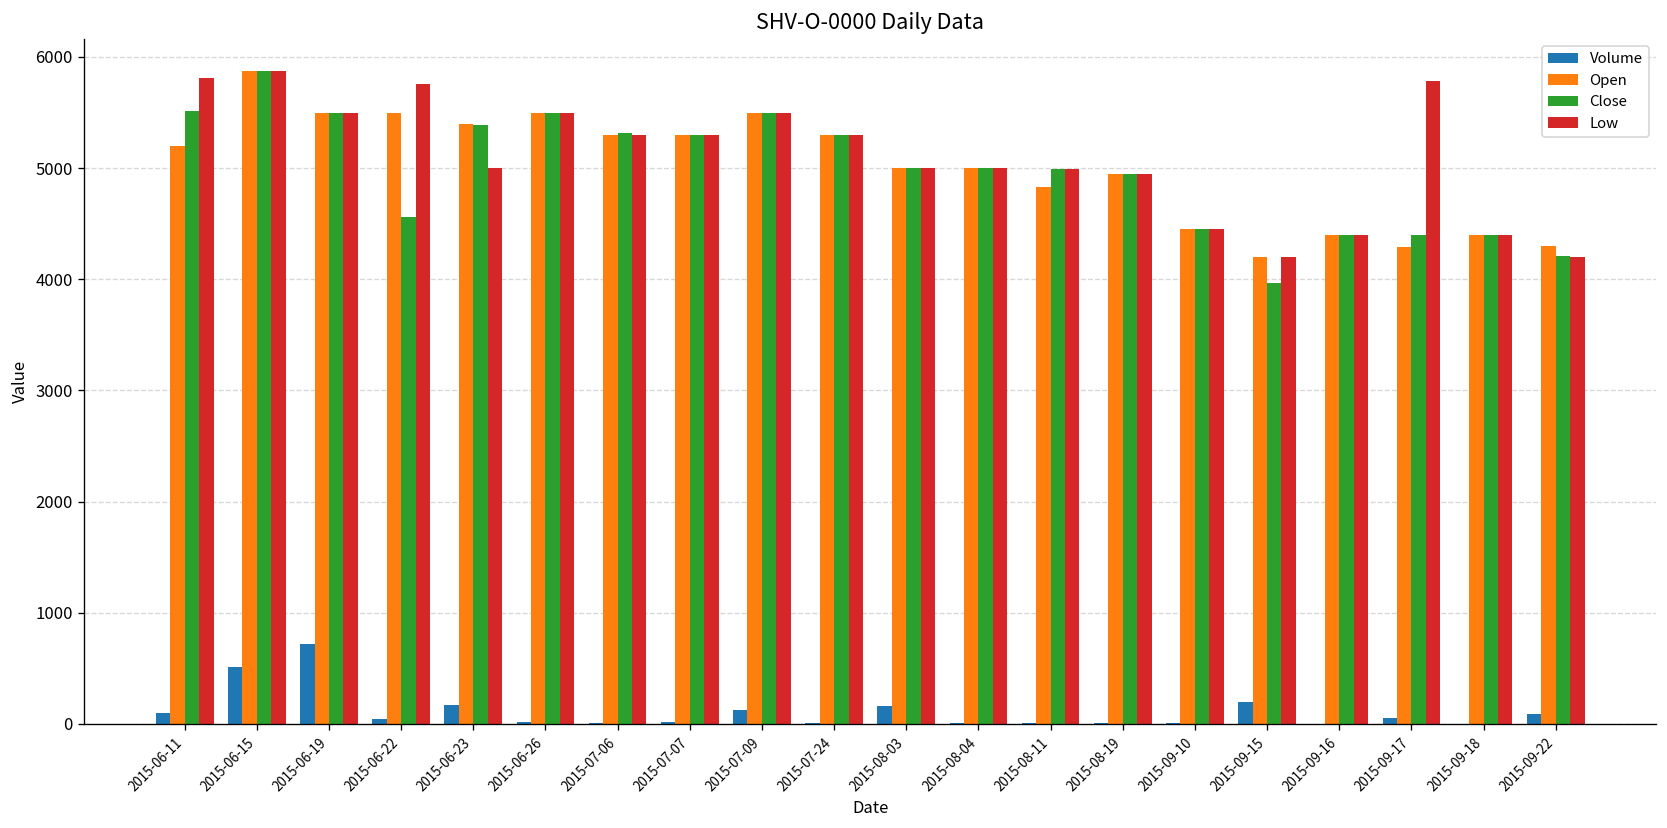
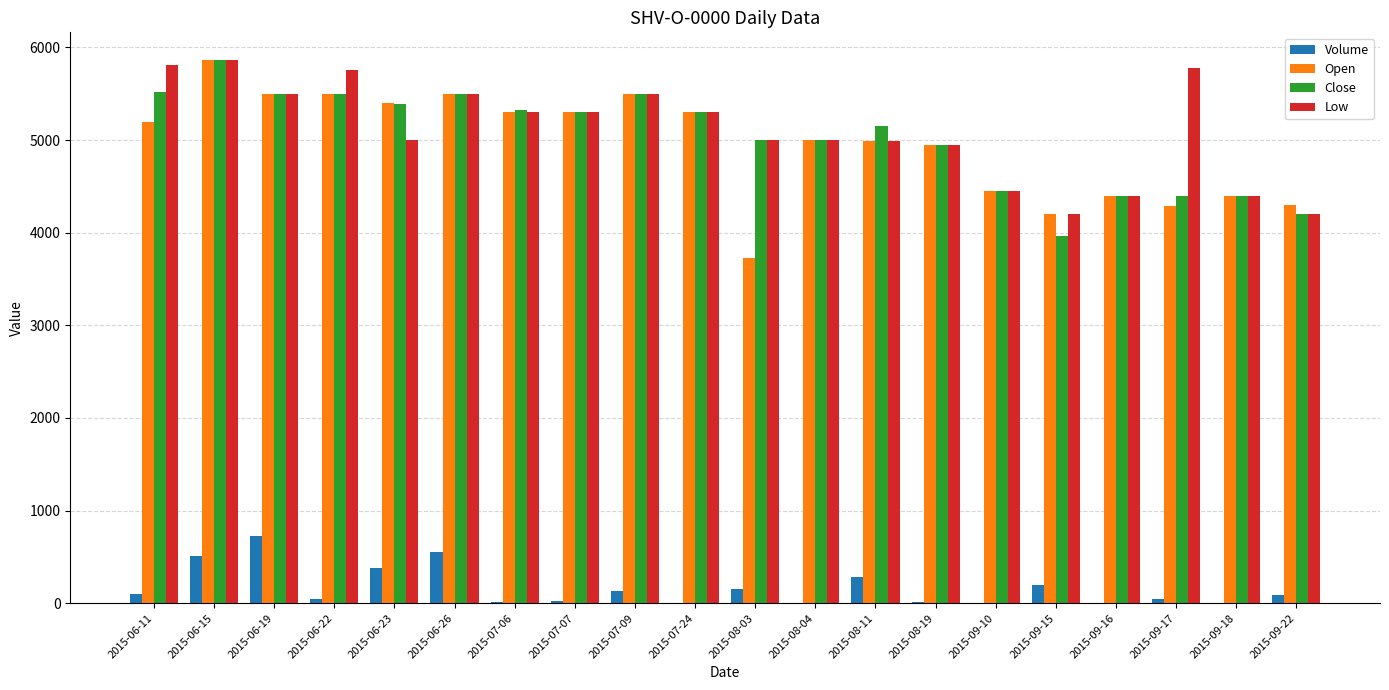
Close, 2015-06-22: 4600 -> 5500
Volume, 2015-06-23: 200 -> 400
Volume, 2015-06-26: 0 -> 600
Open, 2015-08-03: 5000 -> 3700
Volume, 2015-08-11: 0 -> 300
Open, 2015-08-11: 4800 -> 5000
Close, 2015-08-11: 5000 -> 5200
